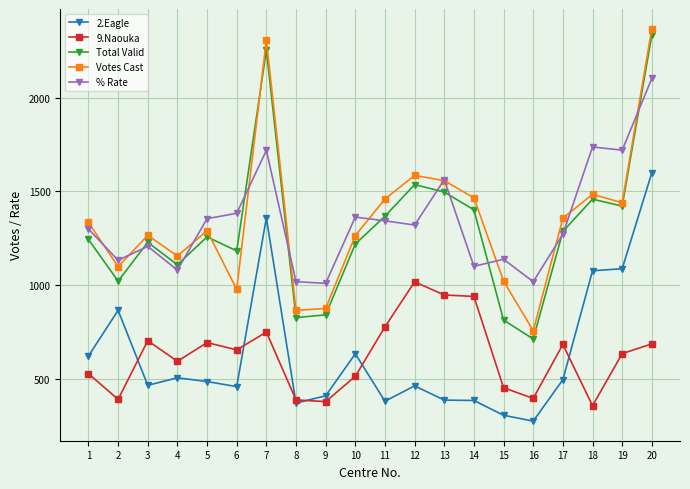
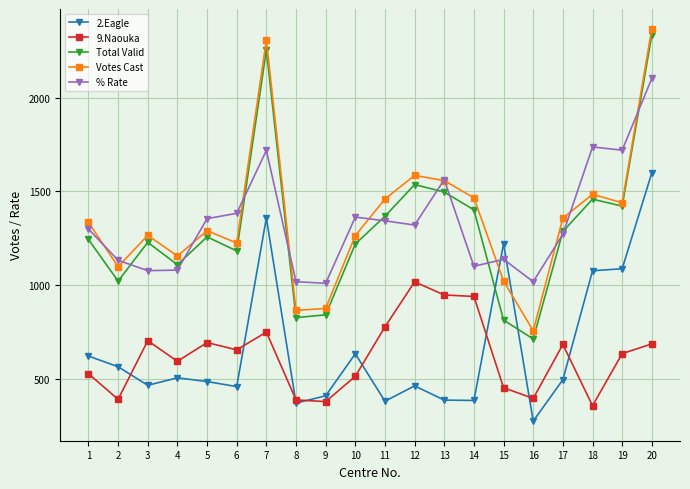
2.Eagle, 2: 870 -> 570
% Rate, 3: 1210 -> 1080
Votes Cast, 6: 980 -> 1230
2.Eagle, 15: 310 -> 1220
